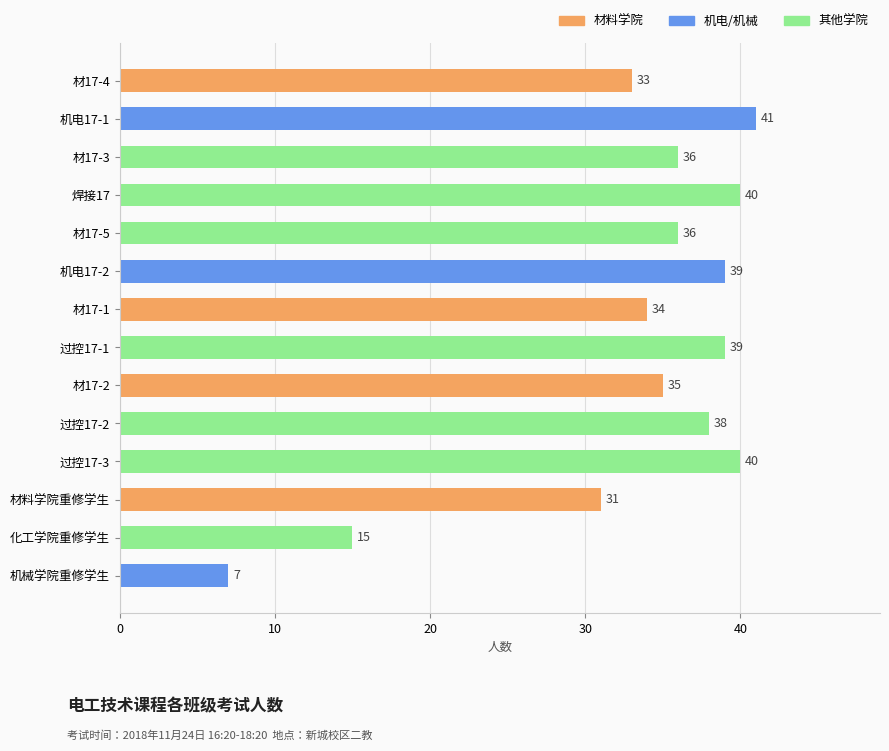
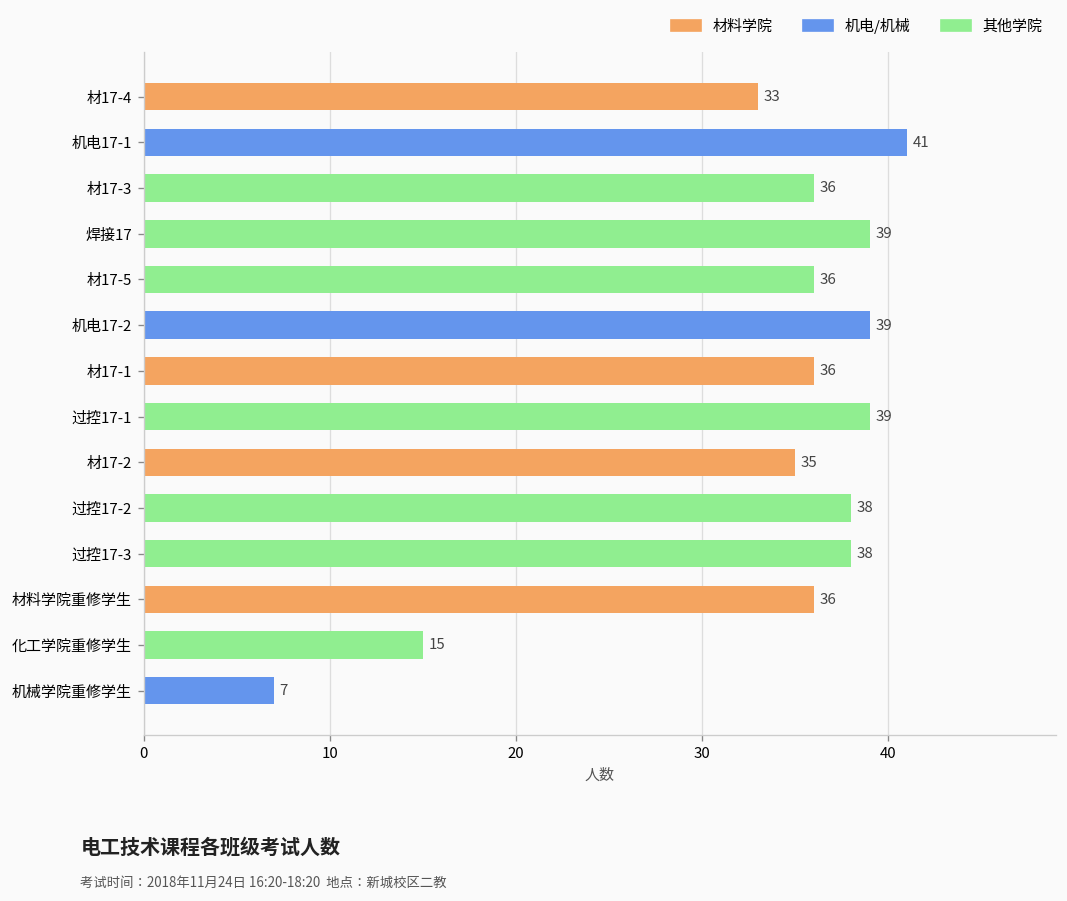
焊接17: 40 -> 39
材17-1: 34 -> 36
过控17-3: 40 -> 38
材料学院重修学生: 31 -> 36
